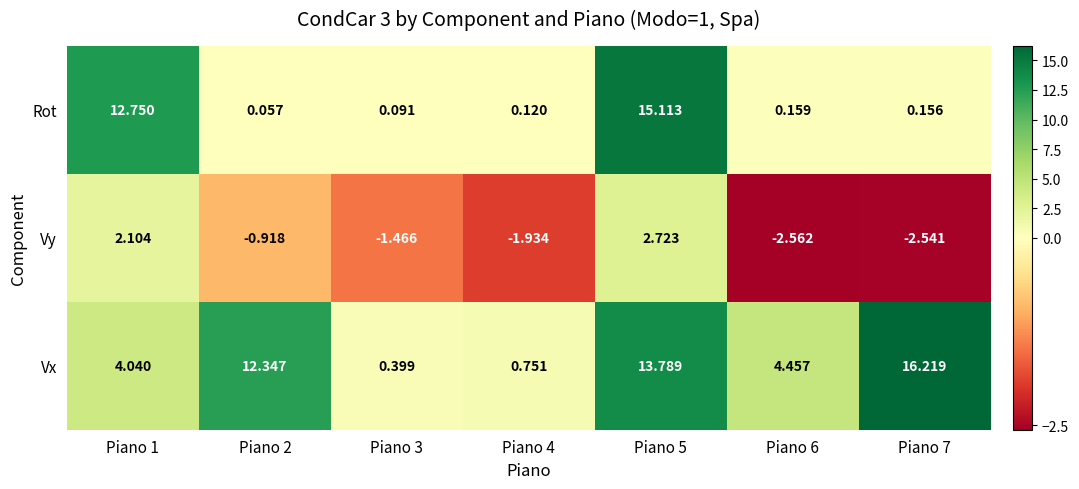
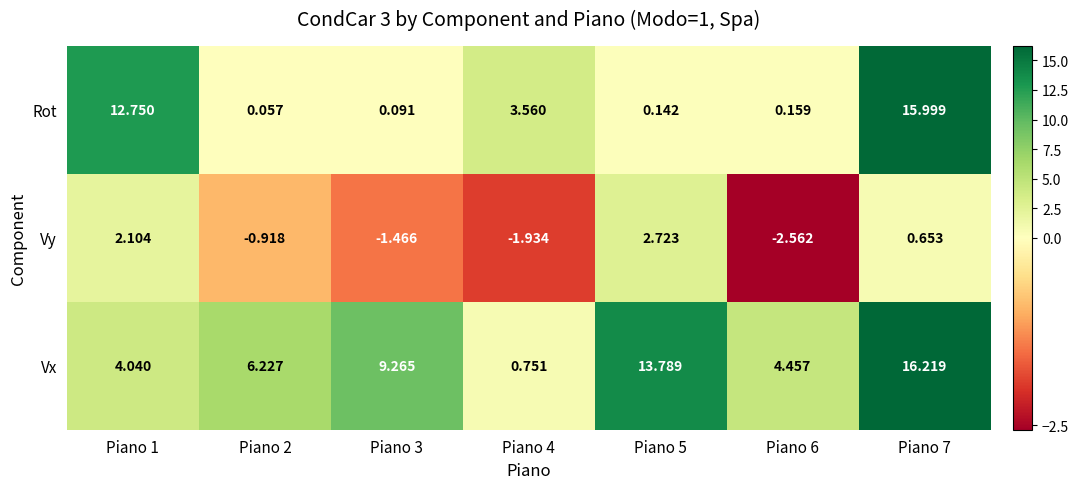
Rot, Piano 4: 0.120 -> 3.560
Rot, Piano 5: 15.113 -> 0.142
Rot, Piano 7: 0.156 -> 15.999
Vy, Piano 7: -2.541 -> 0.653
Vx, Piano 2: 12.347 -> 6.227
Vx, Piano 3: 0.399 -> 9.265
